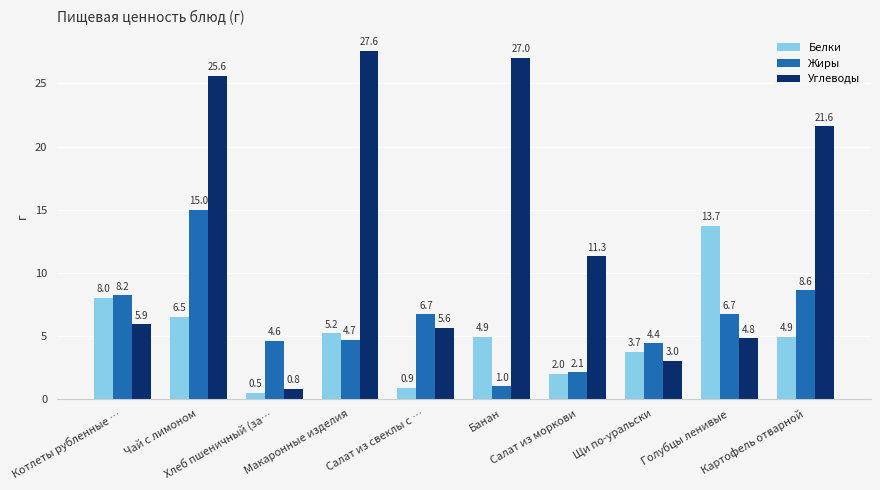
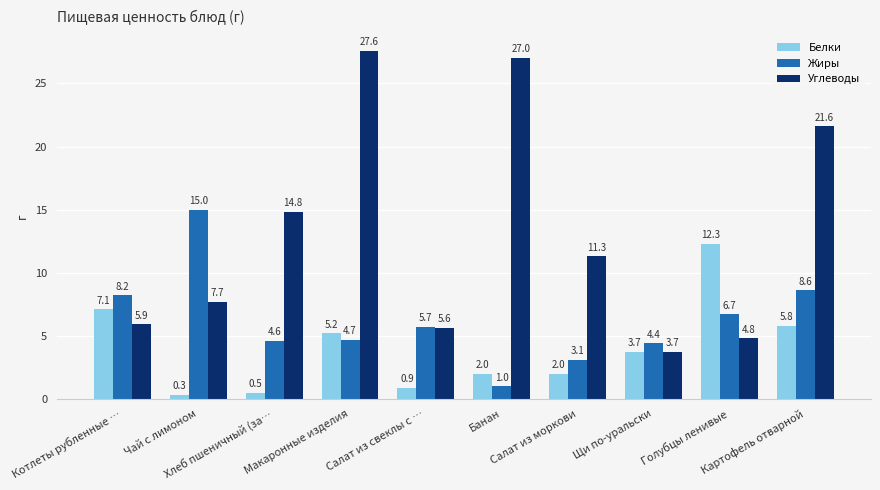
Белки, Котлеты рубленные …: 8.0 -> 7.1
Белки, Чай с лимоном: 6.5 -> 0.3
Углеводы, Чай с лимоном: 25.6 -> 7.7
Углеводы, Хлеб пшеничный (за…: 0.8 -> 14.8
Жиры, Салат из свеклы с …: 6.7 -> 5.7
Белки, Банан: 4.9 -> 2.0
Жиры, Салат из моркови: 2.1 -> 3.1
Углеводы, Щи по-уральски: 3.0 -> 3.7
Белки, Голубцы ленивые: 13.7 -> 12.3
Белки, Картофель отварной: 4.9 -> 5.8
